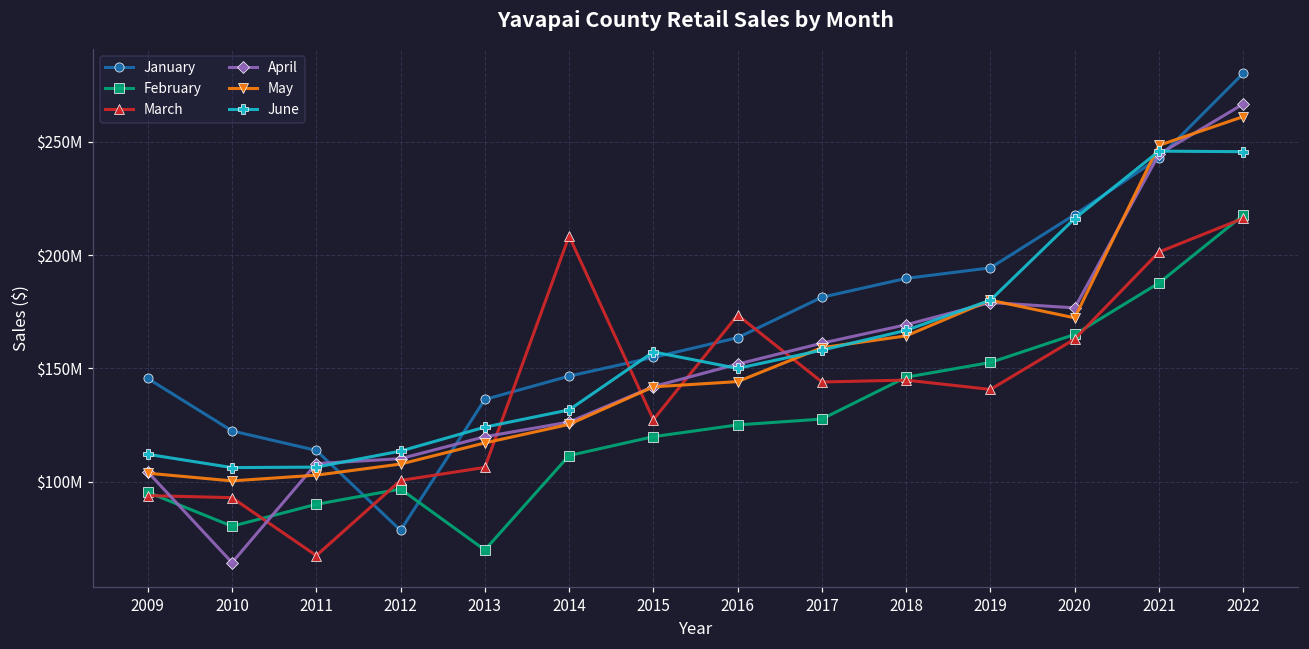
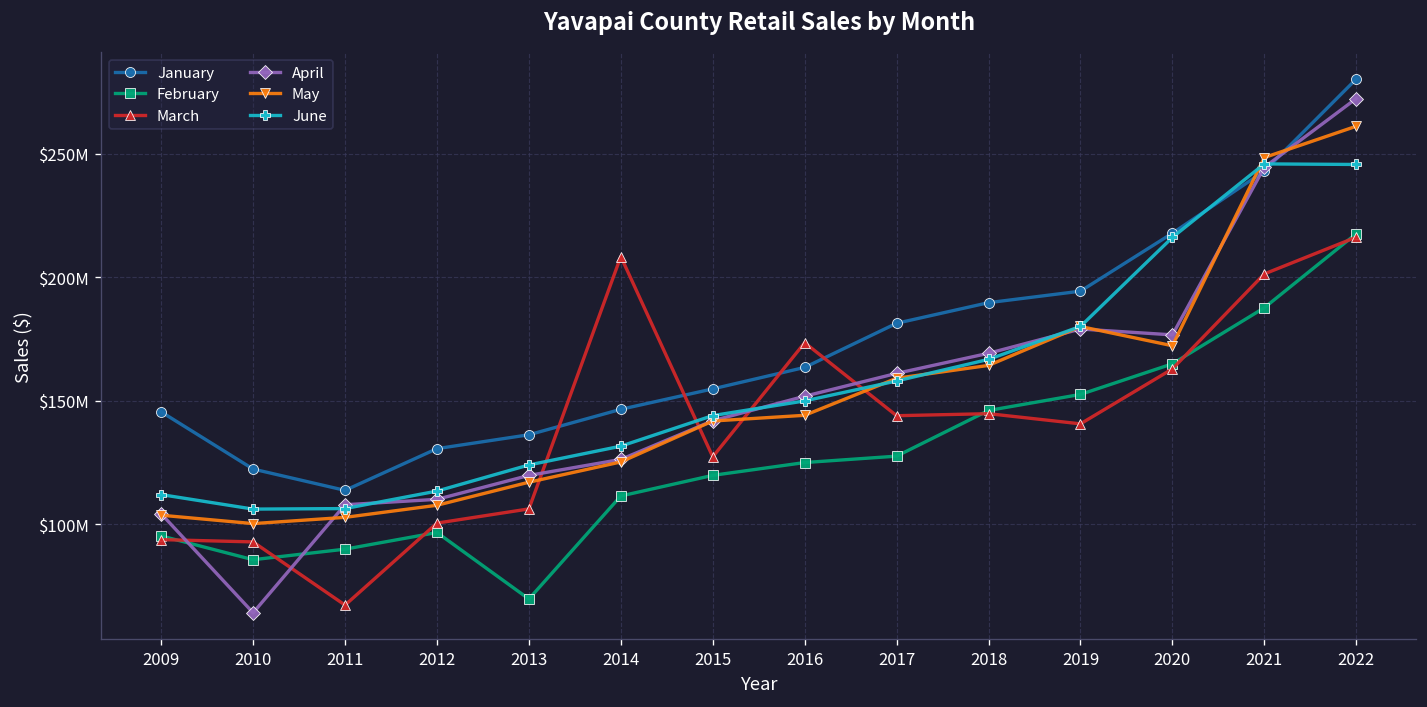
February, 2010: $80000000 -> $86000000
January, 2012: $78000000 -> $131000000
June, 2015: $157000000 -> $144000000
April, 2022: $267000000 -> $272000000
